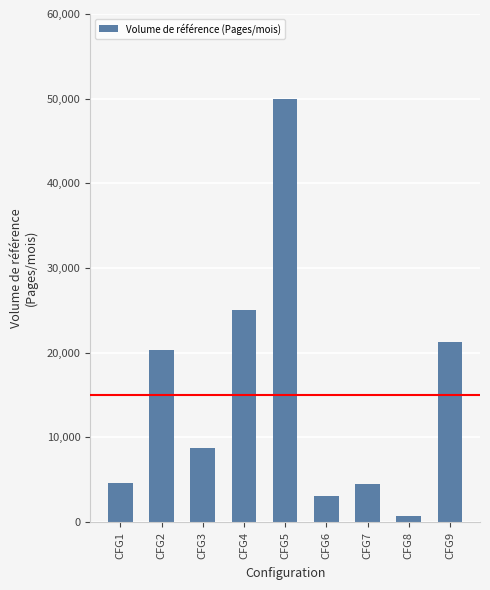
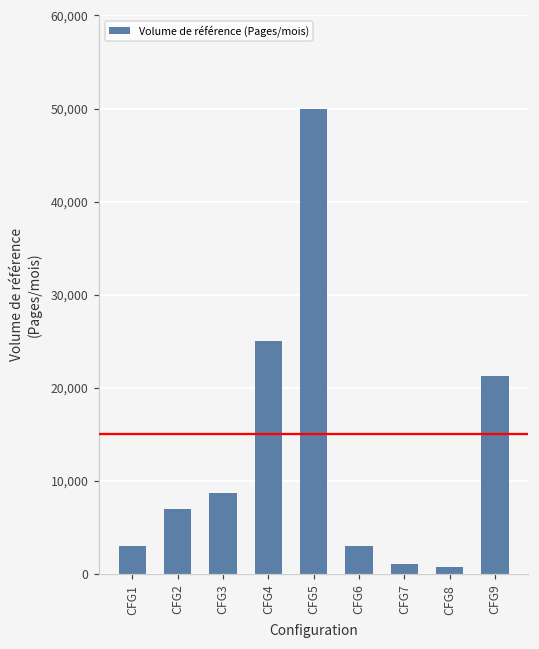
CFG1: 5,000 -> 3,000
CFG2: 20,000 -> 7,000
CFG7: 5,000 -> 1,000
